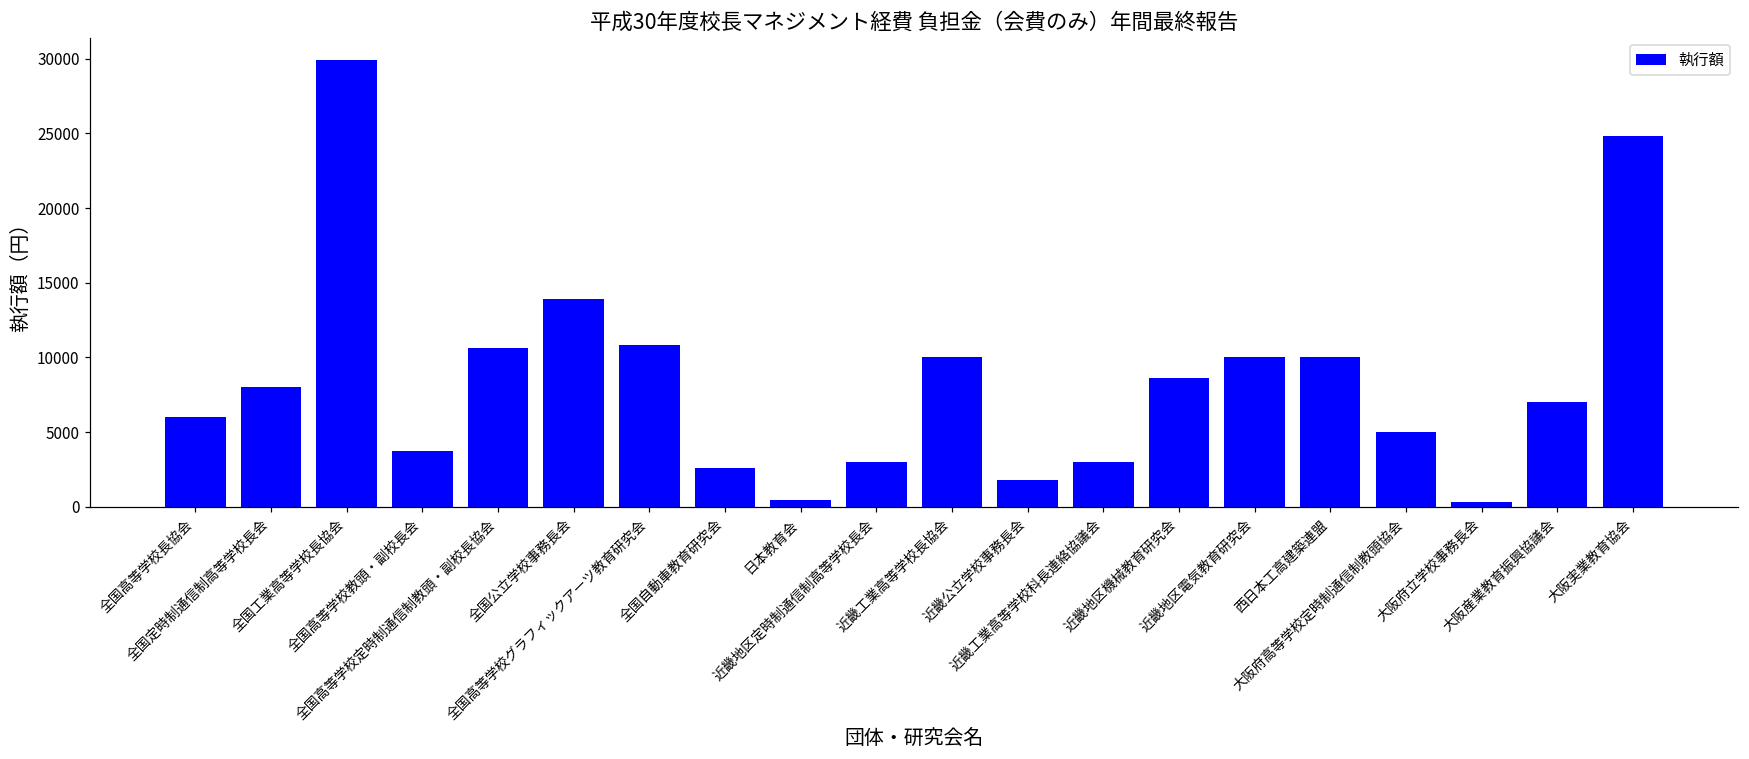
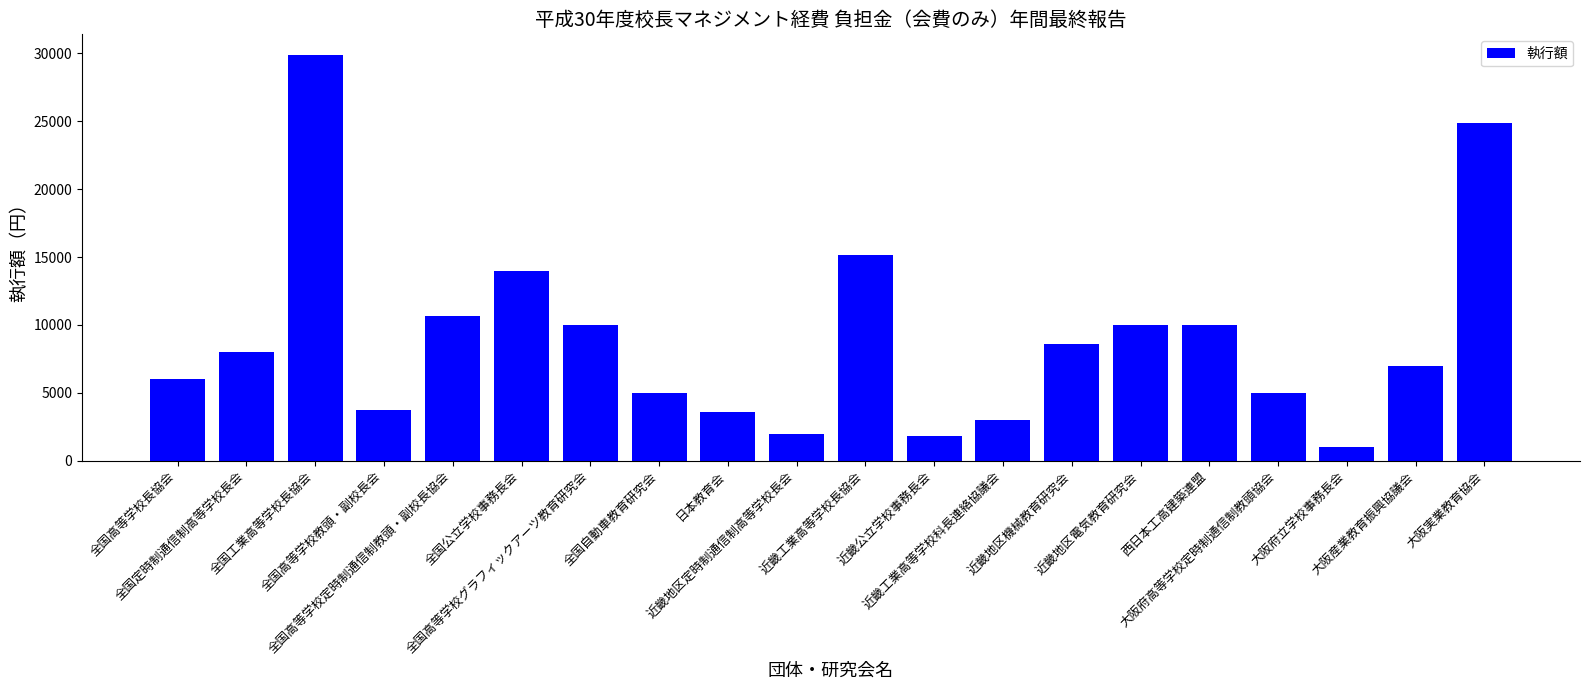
全国高等学校グラフィックアーツ教育研究会: 10800 -> 10000
全国自動車教育研究会: 2600 -> 5000
日本教育会: 500 -> 3600
近畿地区定時制通信制高等学校長会: 3000 -> 2000
近畿工業高等学校長協会: 10000 -> 15100
大阪府立学校事務長会: 300 -> 1000
